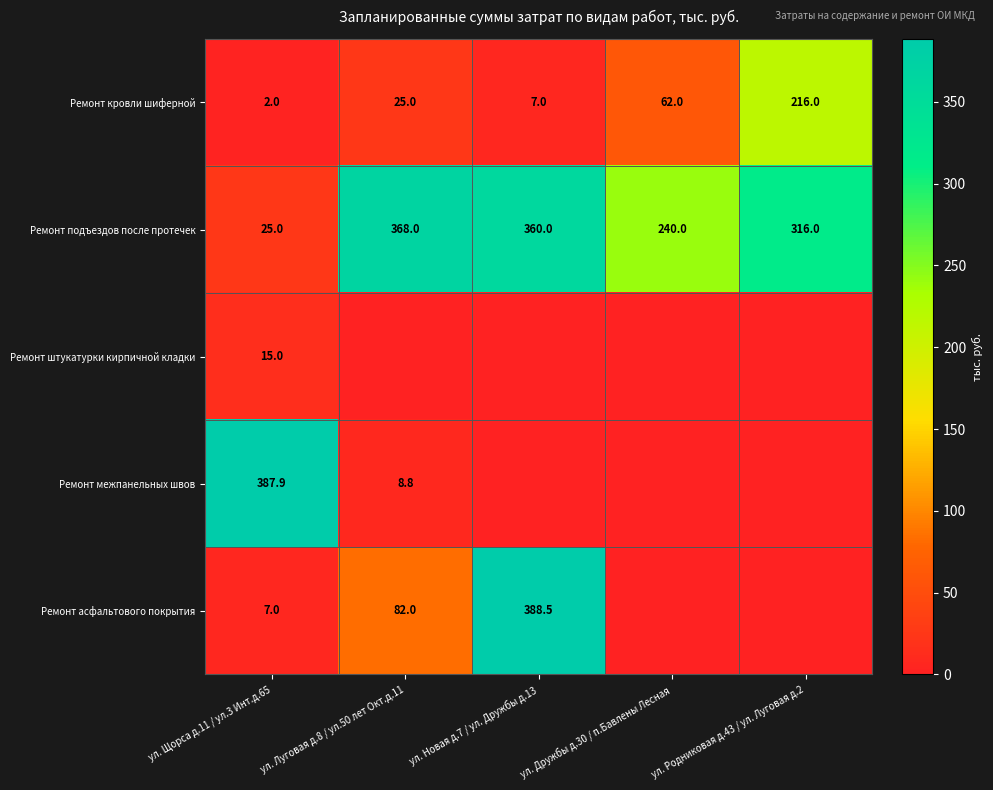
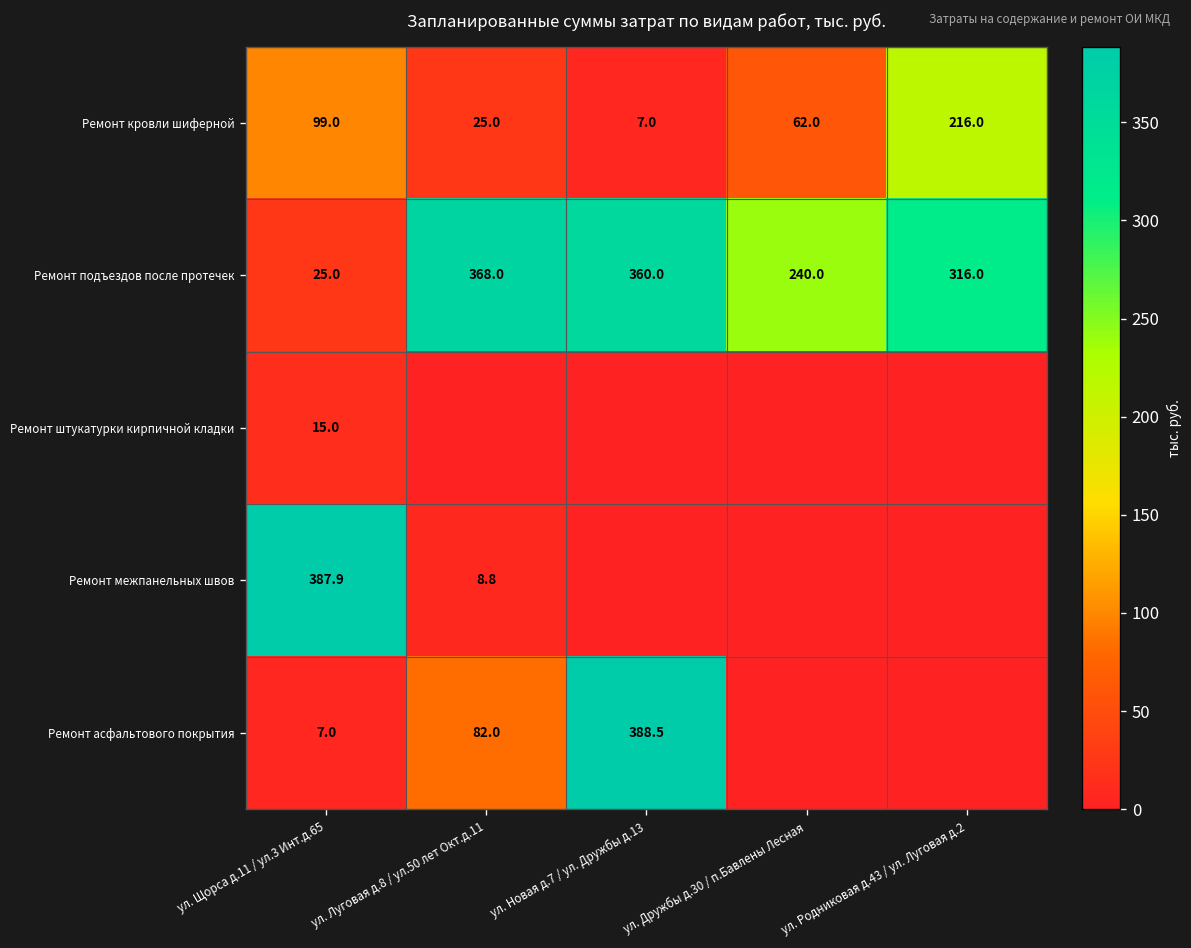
Ремонт кровли шиферной, ул. Щорса д.11 / ул.3 Инт.д.65: 2.0 -> 99.0
